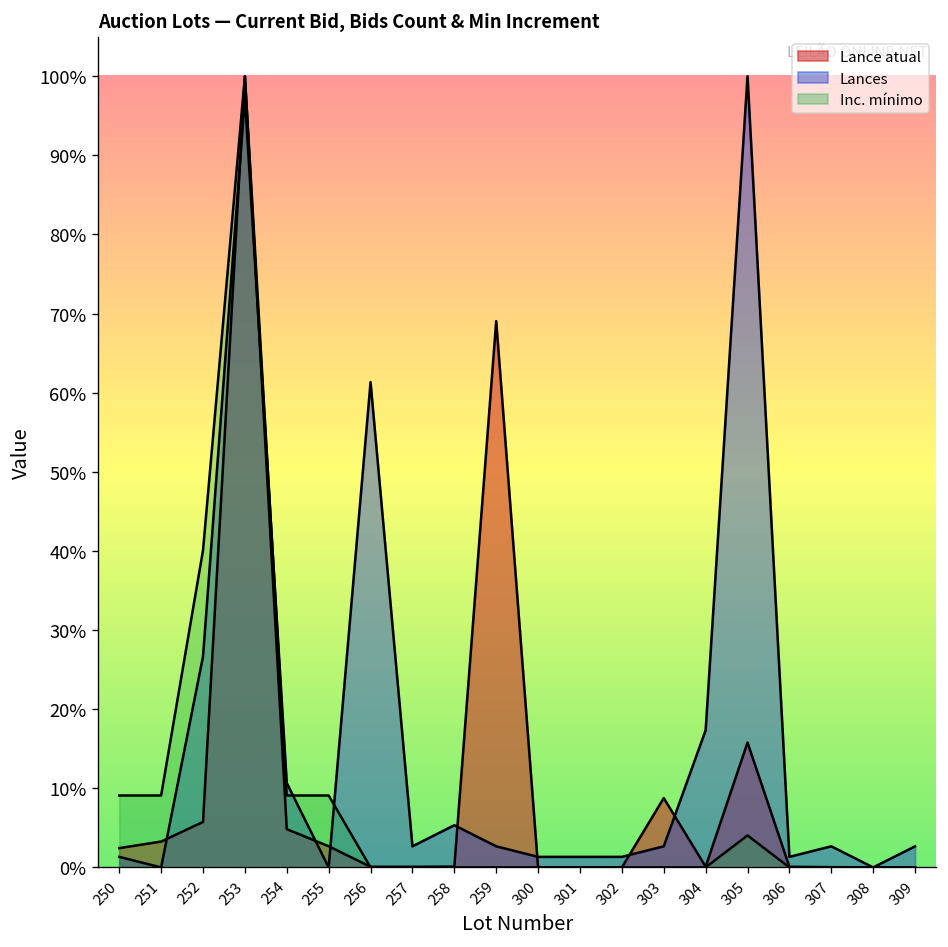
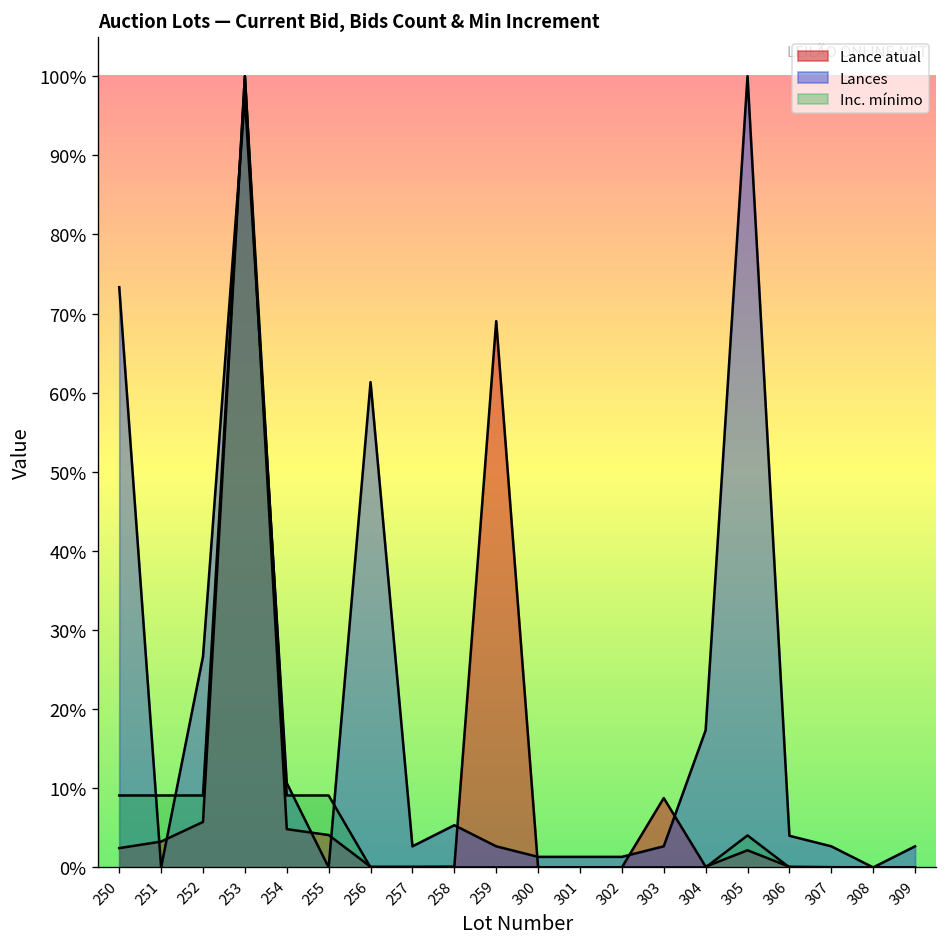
Lances, 250: 1% -> 73%
Inc. mínimo, 252: 40% -> 9%
Lance atual, 255: 3% -> 4%
Lance atual, 305: 16% -> 2%
Lances, 306: 1% -> 4%
